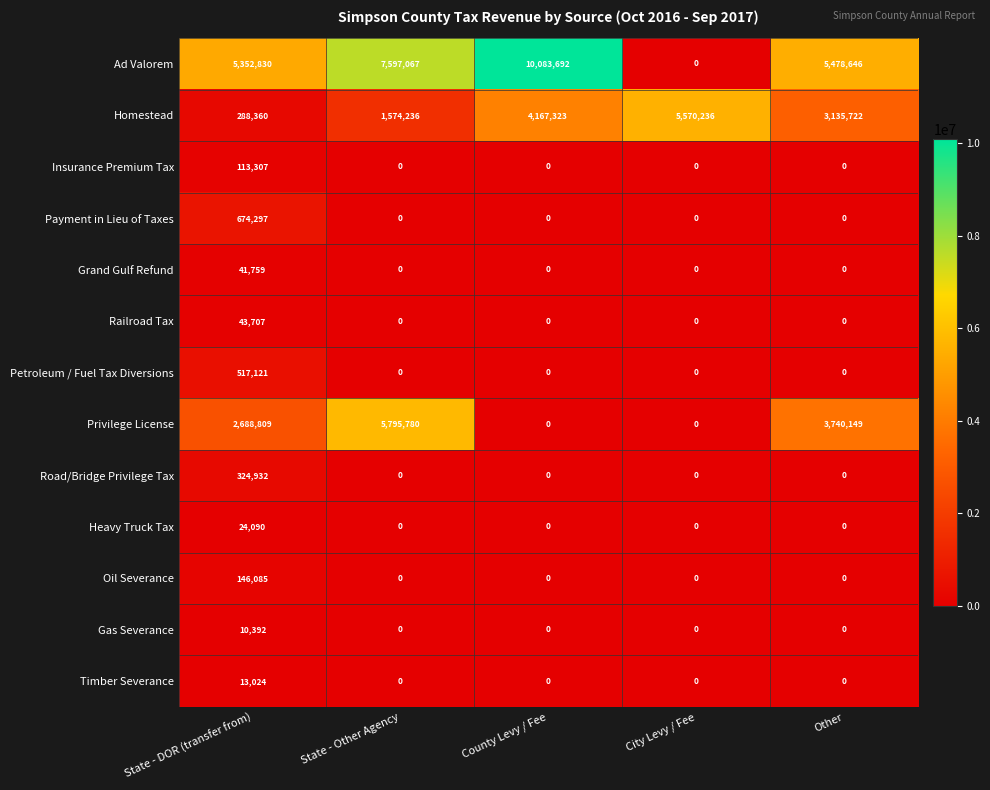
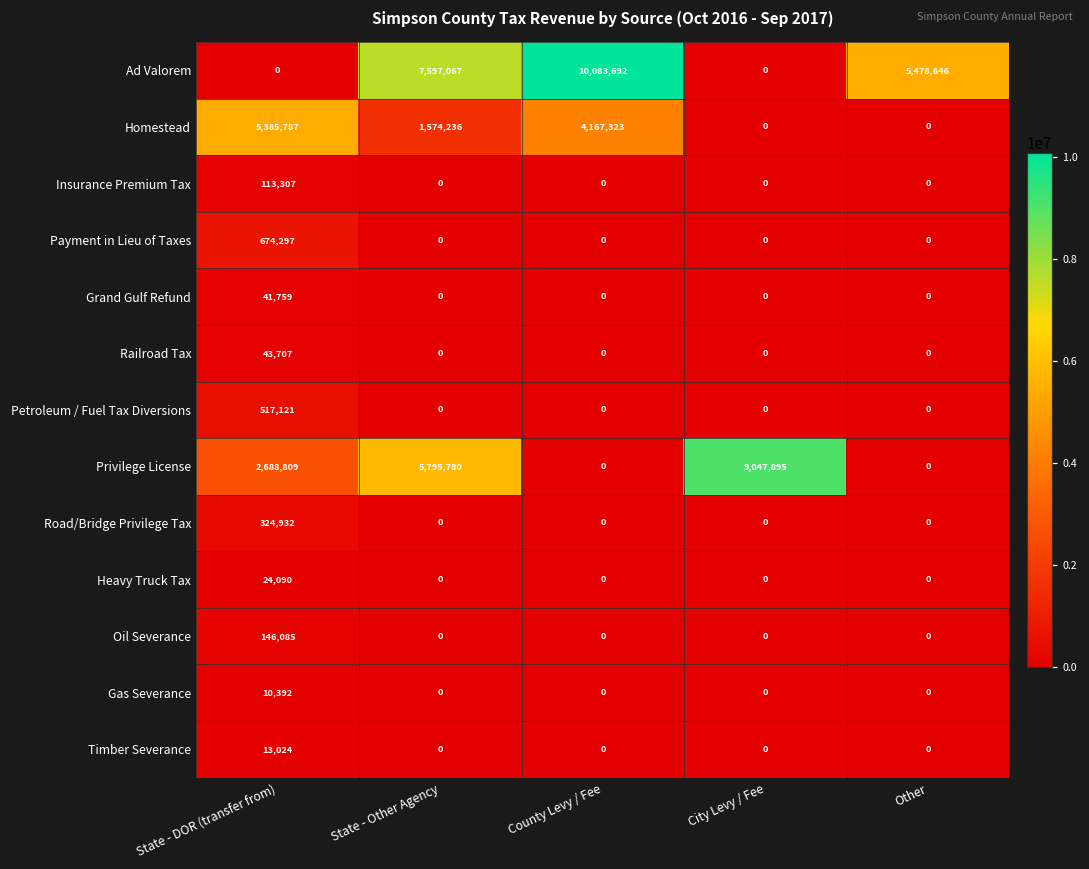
Ad Valorem, State - DOR (transfer from): 5,352,830 -> 0
Homestead, State - DOR (transfer from): 288,360 -> 5,385,787
Homestead, City Levy / Fee: 5,570,236 -> 0
Homestead, Other: 3,135,722 -> 0
Privilege License, City Levy / Fee: 0 -> 9,047,895
Privilege License, Other: 3,740,149 -> 0
